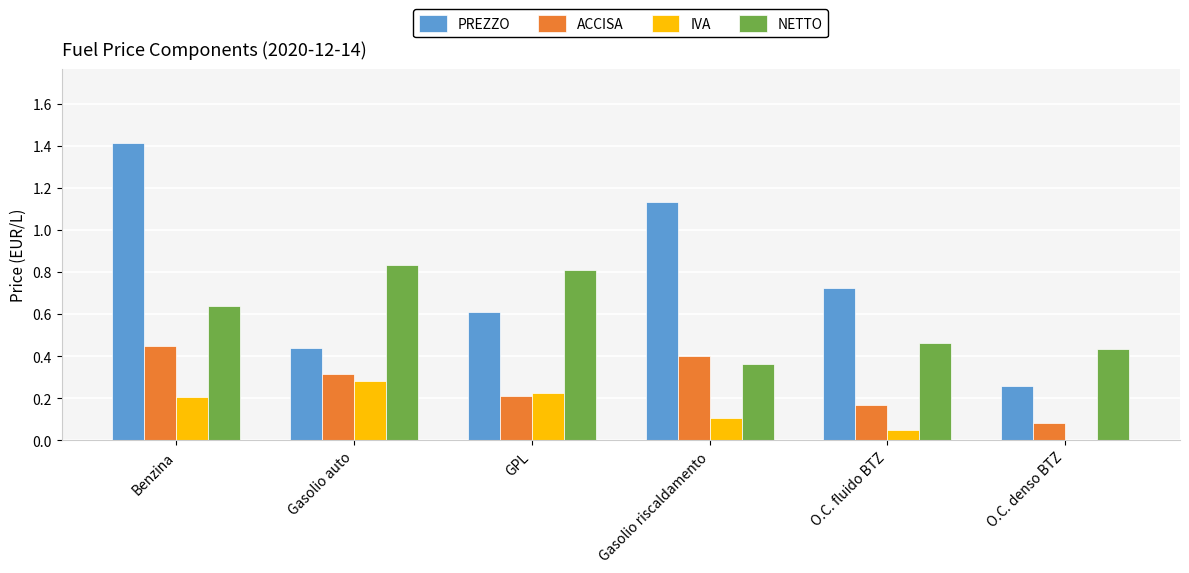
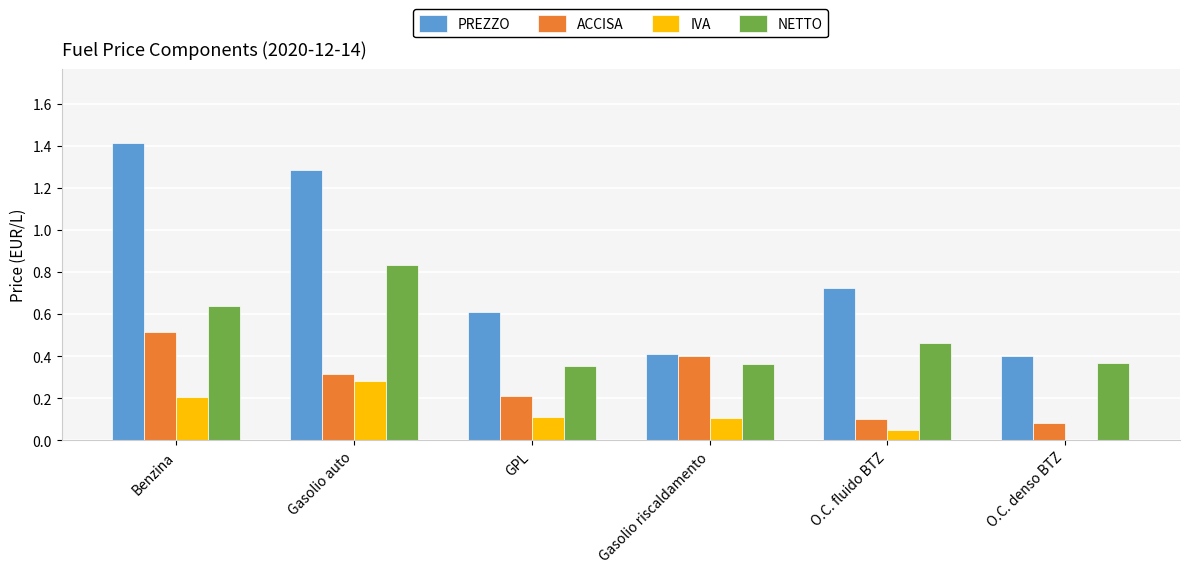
ACCISA, Benzina: 0.45 -> 0.52
PREZZO, Gasolio auto: 0.44 -> 1.29
IVA, GPL: 0.23 -> 0.11
NETTO, GPL: 0.81 -> 0.35
PREZZO, Gasolio riscaldamento: 1.13 -> 0.41
ACCISA, O.C. fluido BTZ: 0.17 -> 0.10
PREZZO, O.C. denso BTZ: 0.26 -> 0.40
NETTO, O.C. denso BTZ: 0.44 -> 0.37
